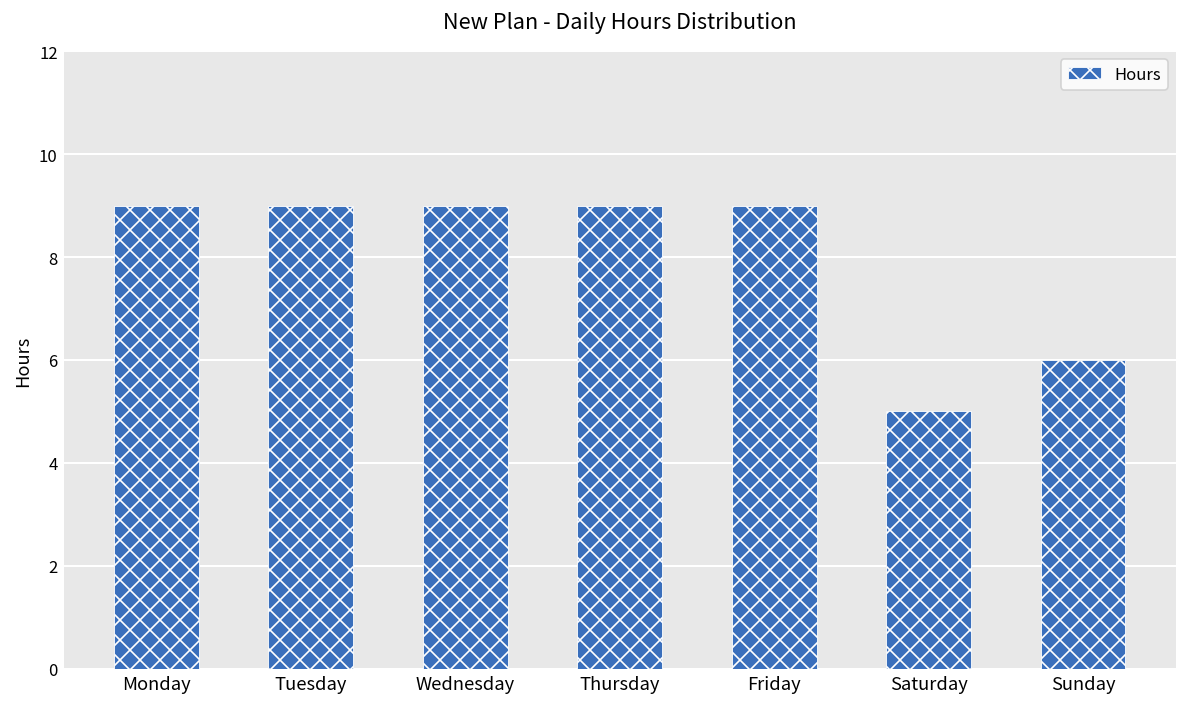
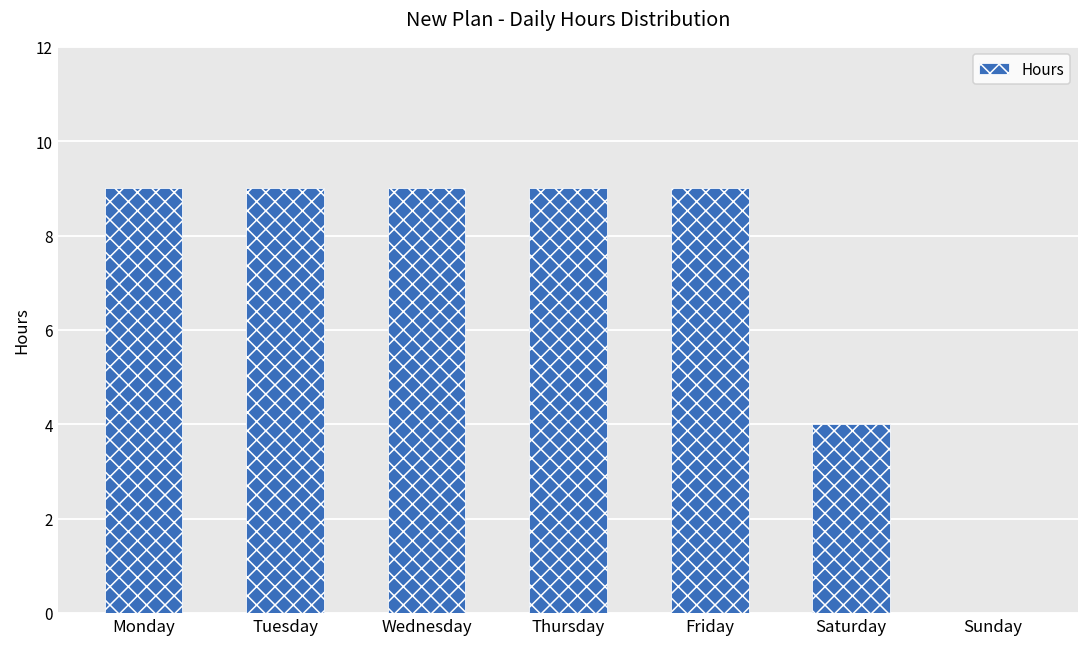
Saturday: 5 -> 4
Sunday: 6 -> 0
